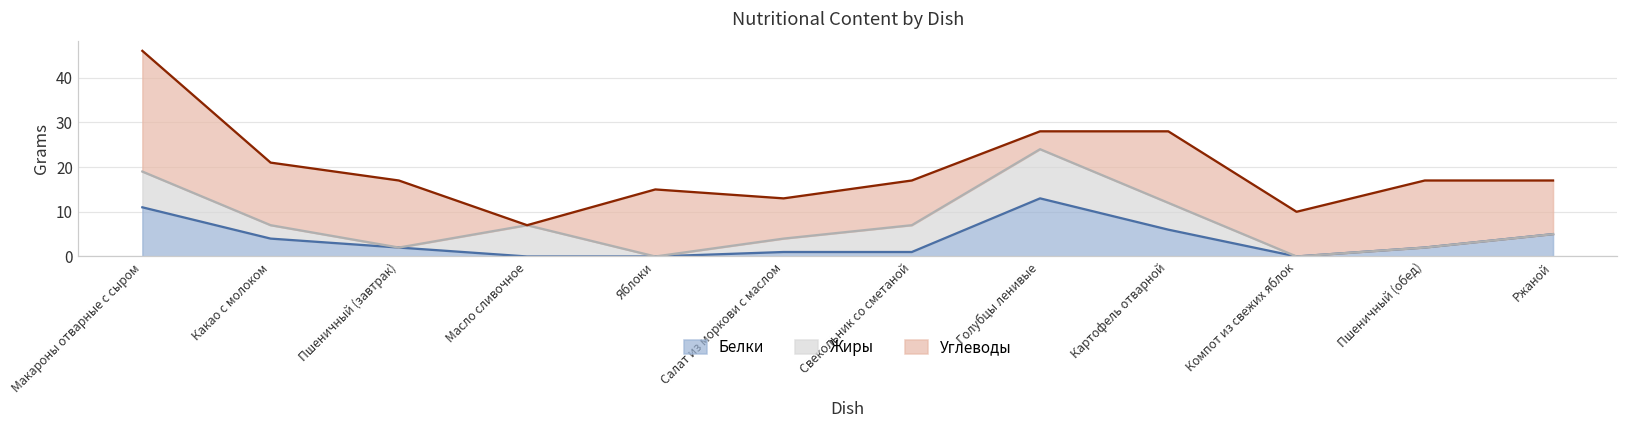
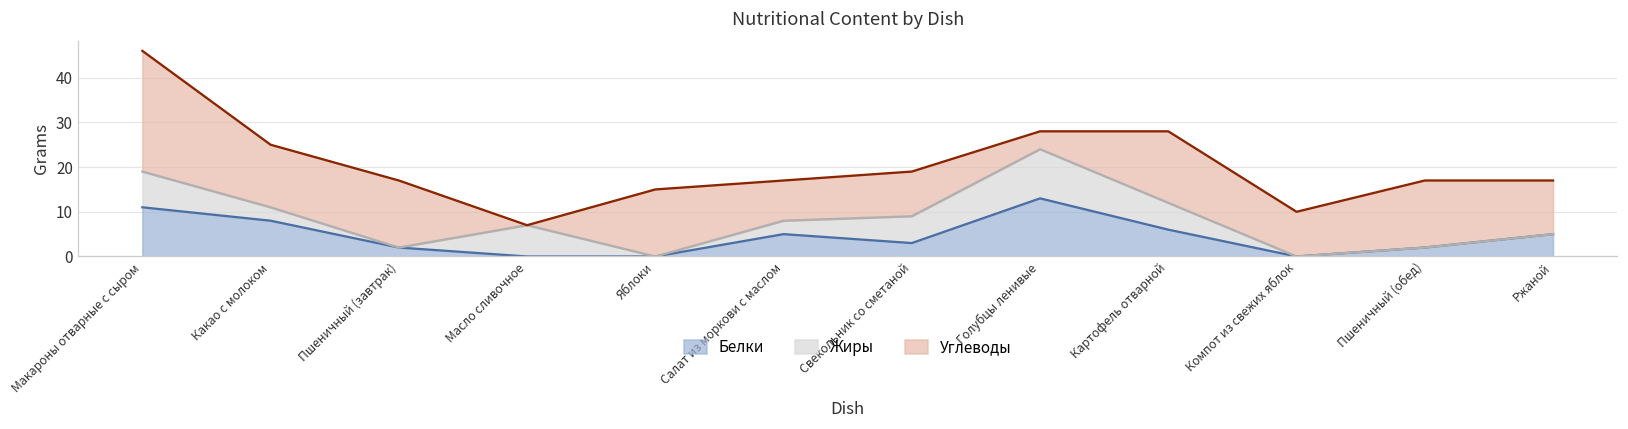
Белки, Какао с молоком: 4 -> 8
Белки, Салат из моркови с маслом: 1 -> 5
Белки, Свекольник со сметаной: 1 -> 3
